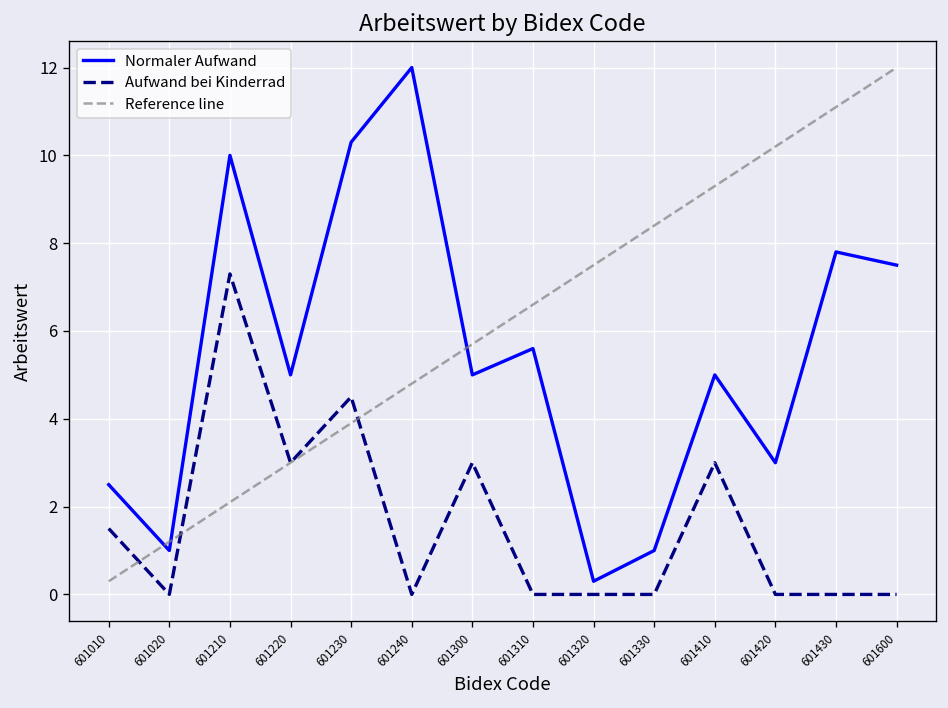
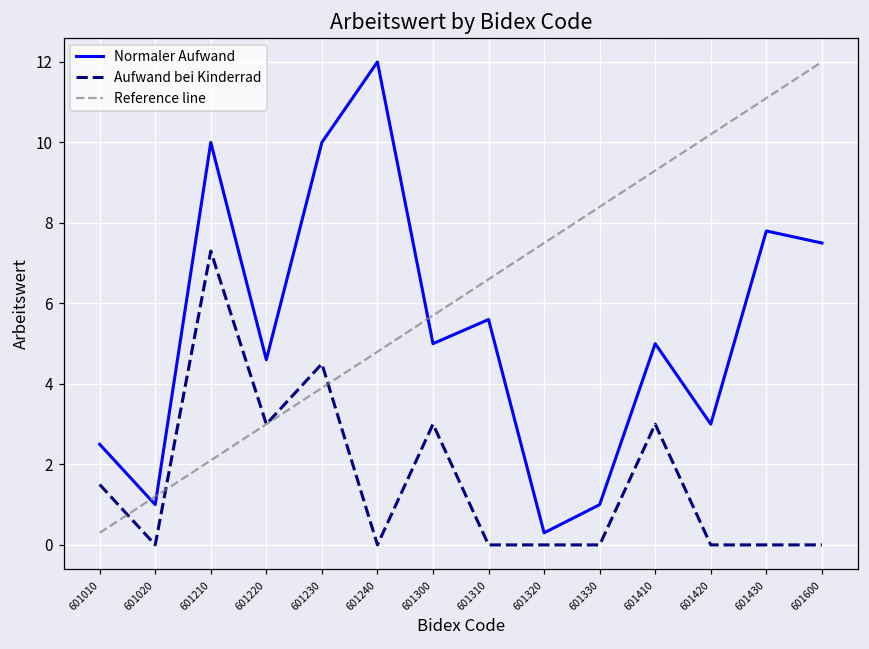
Normaler Aufwand, 601220: 5.0 -> 4.6
Normaler Aufwand, 601230: 10.3 -> 10.0
